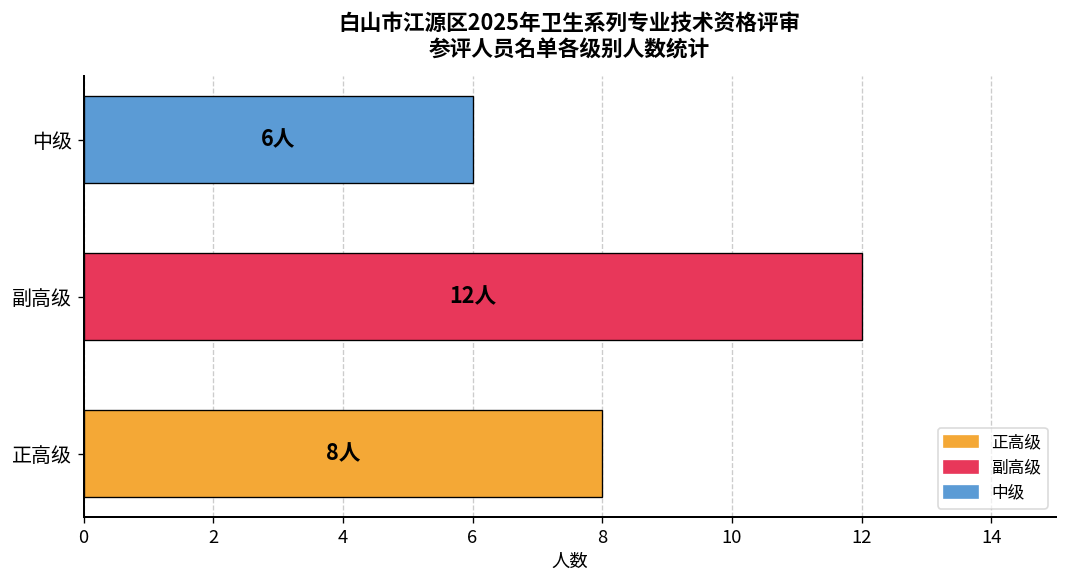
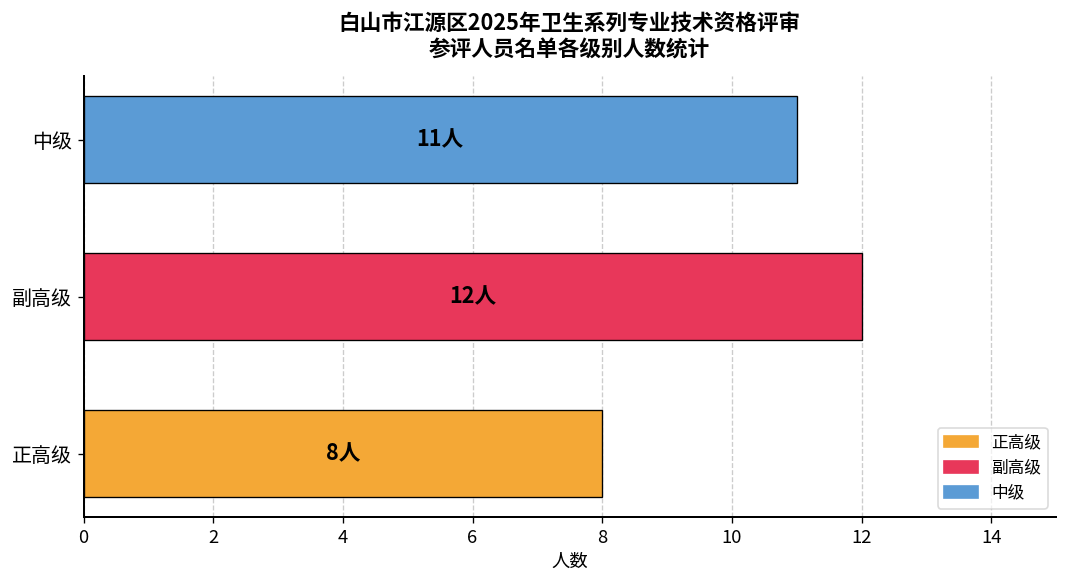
中级: 6人 -> 11人
